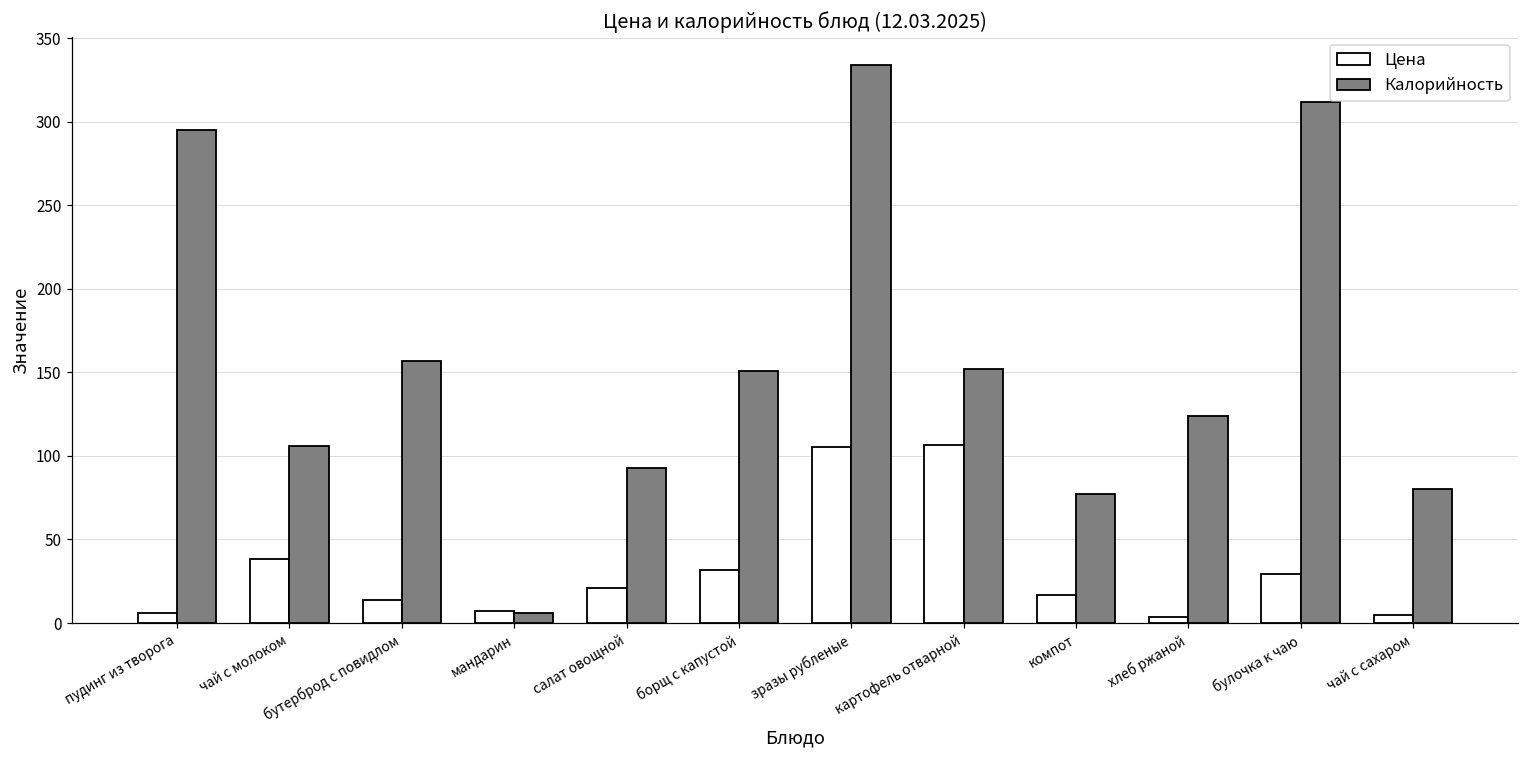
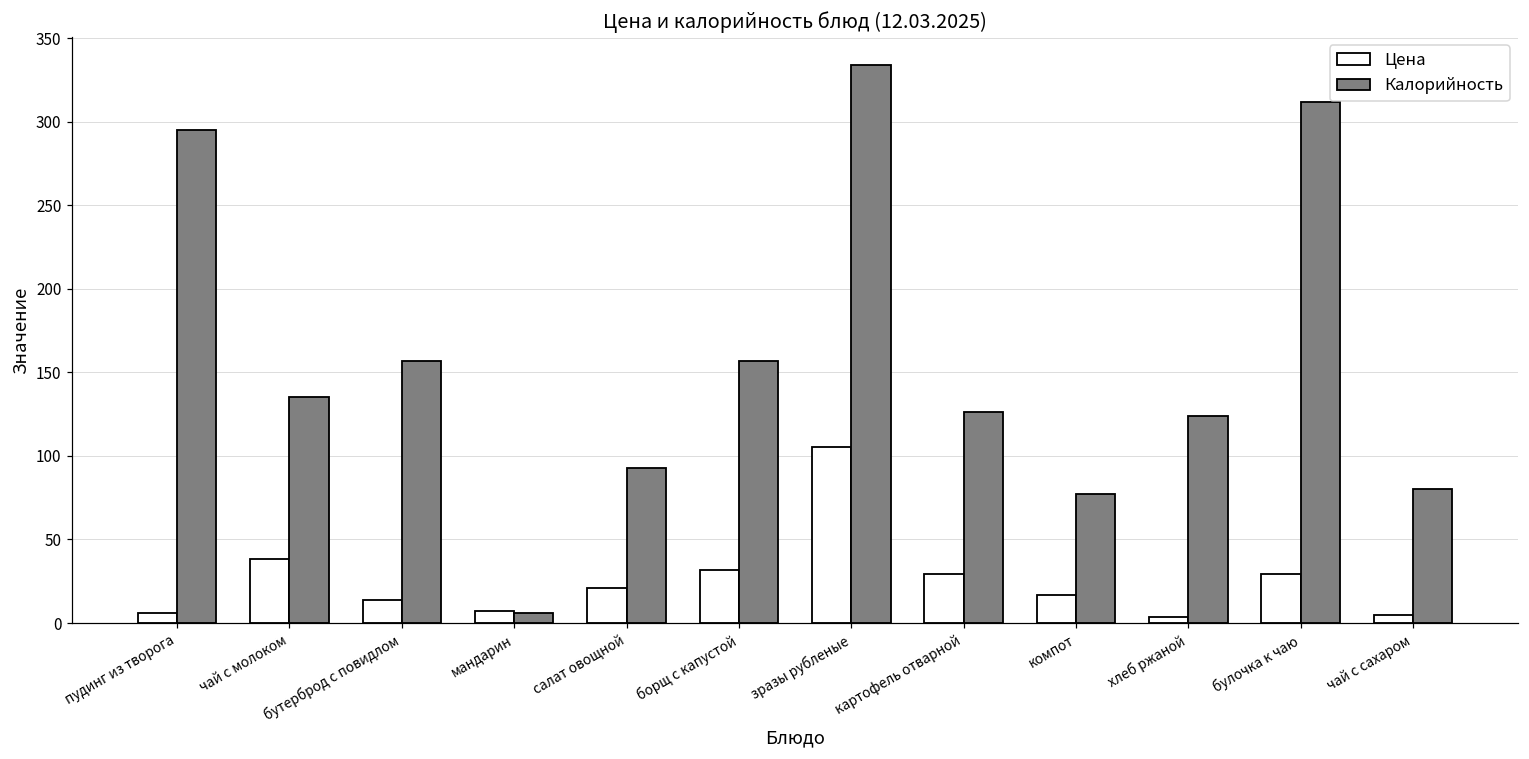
Калорийность, чай с молоком: 106 -> 135
Калорийность, борщ с капустой: 151 -> 157
Цена, картофель отварной: 106 -> 29
Калорийность, картофель отварной: 152 -> 126
